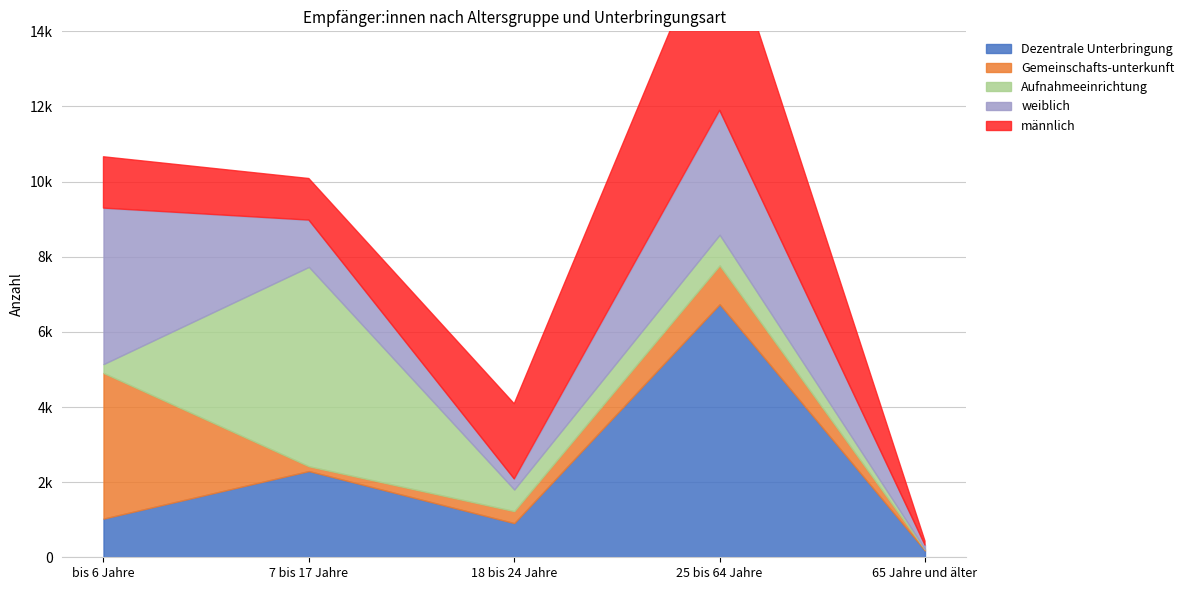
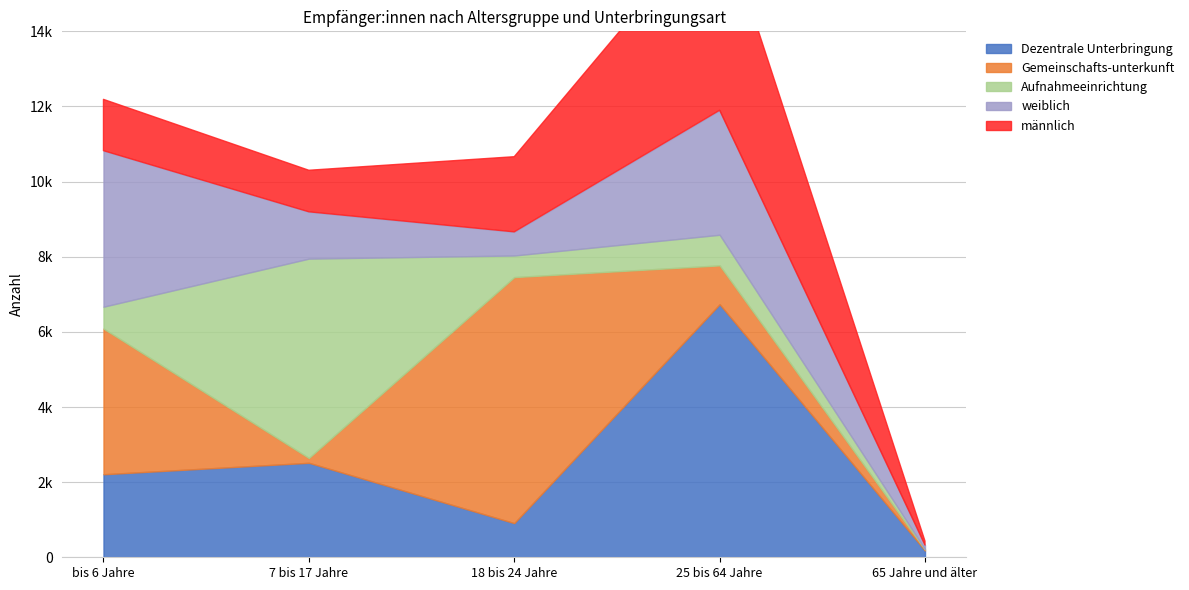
Dezentrale Unterbringung, bis 6 Jahre: 1000 -> 2200
Aufnahmeeinrichtung, bis 6 Jahre: 200 -> 600
Dezentrale Unterbringung, 7 bis 17 Jahre: 2300 -> 2500
Gemeinschafts-unterkunft, 18 bis 24 Jahre: 300 -> 6500
weiblich, 18 bis 24 Jahre: 300 -> 600
